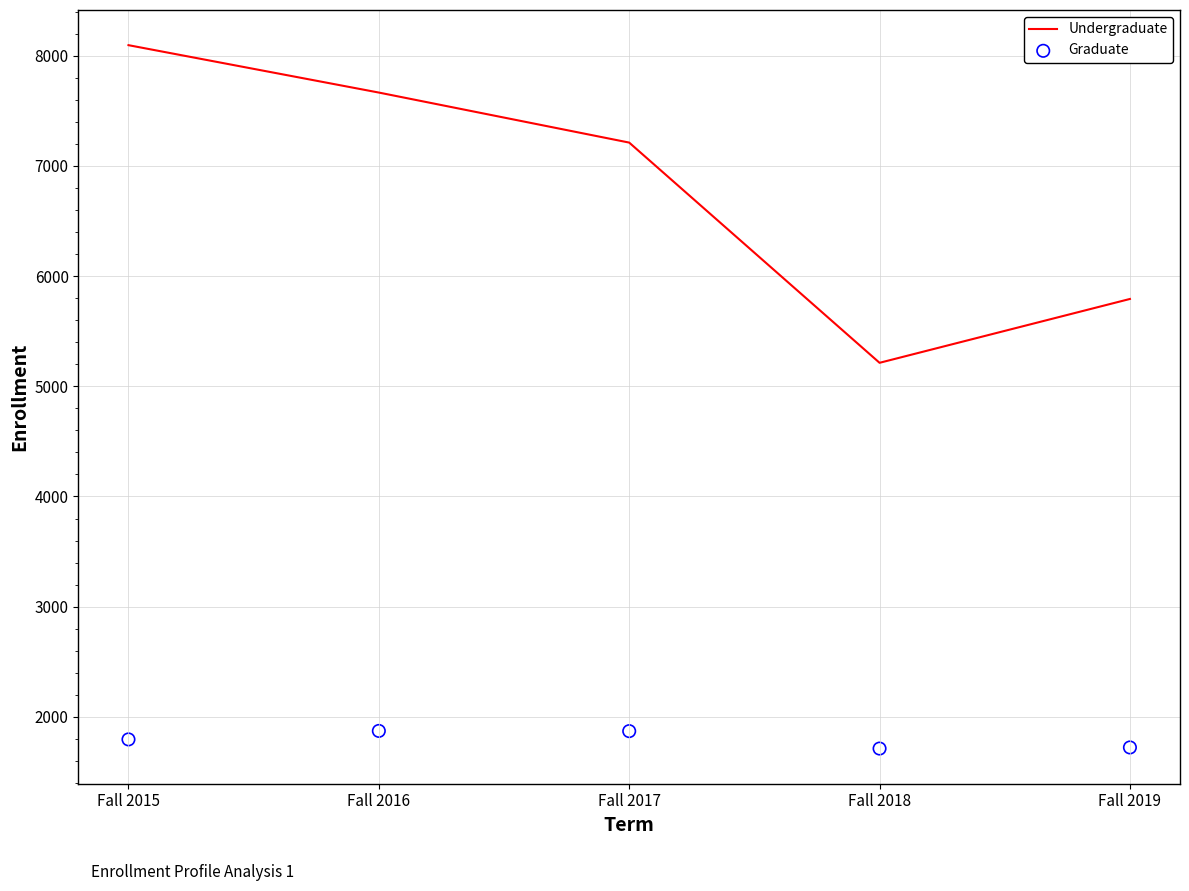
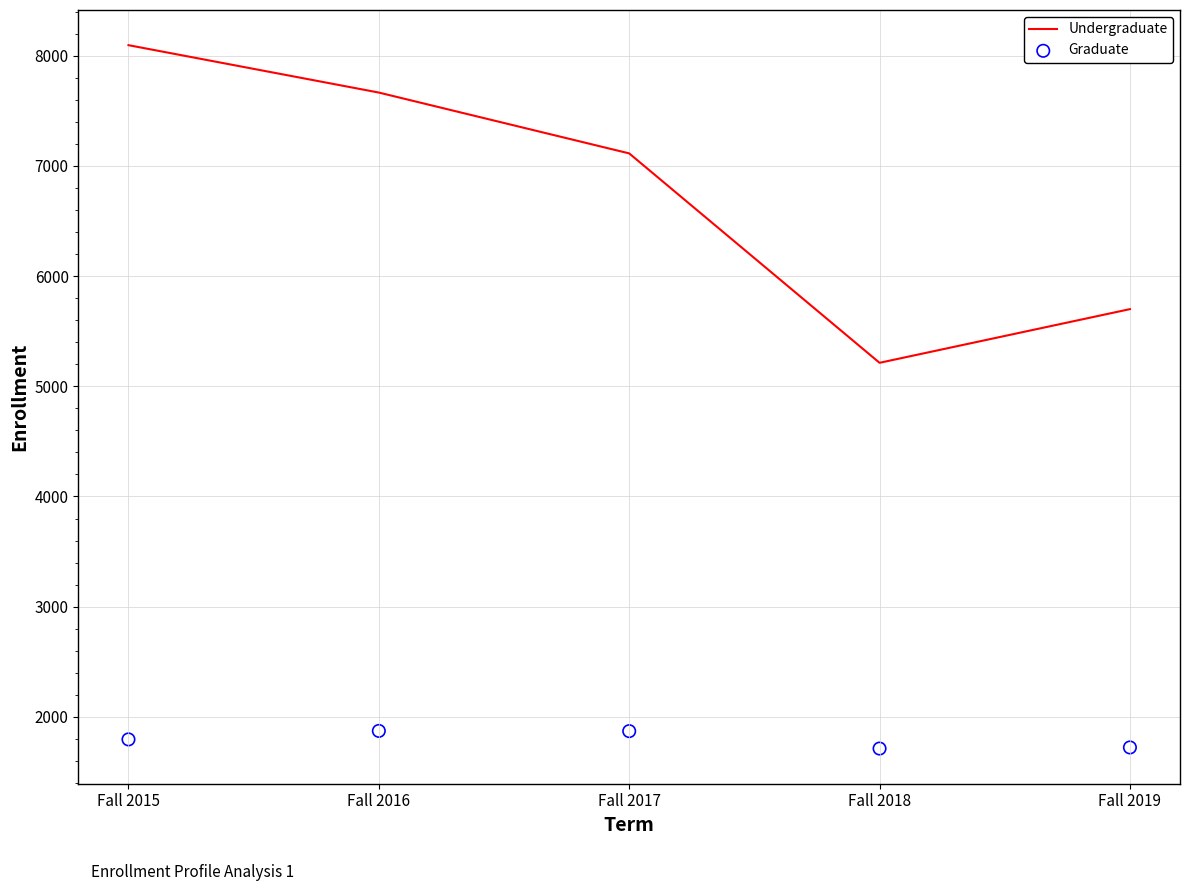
Undergraduate, Fall 2017: 7210 -> 7110
Undergraduate, Fall 2019: 5790 -> 5700
